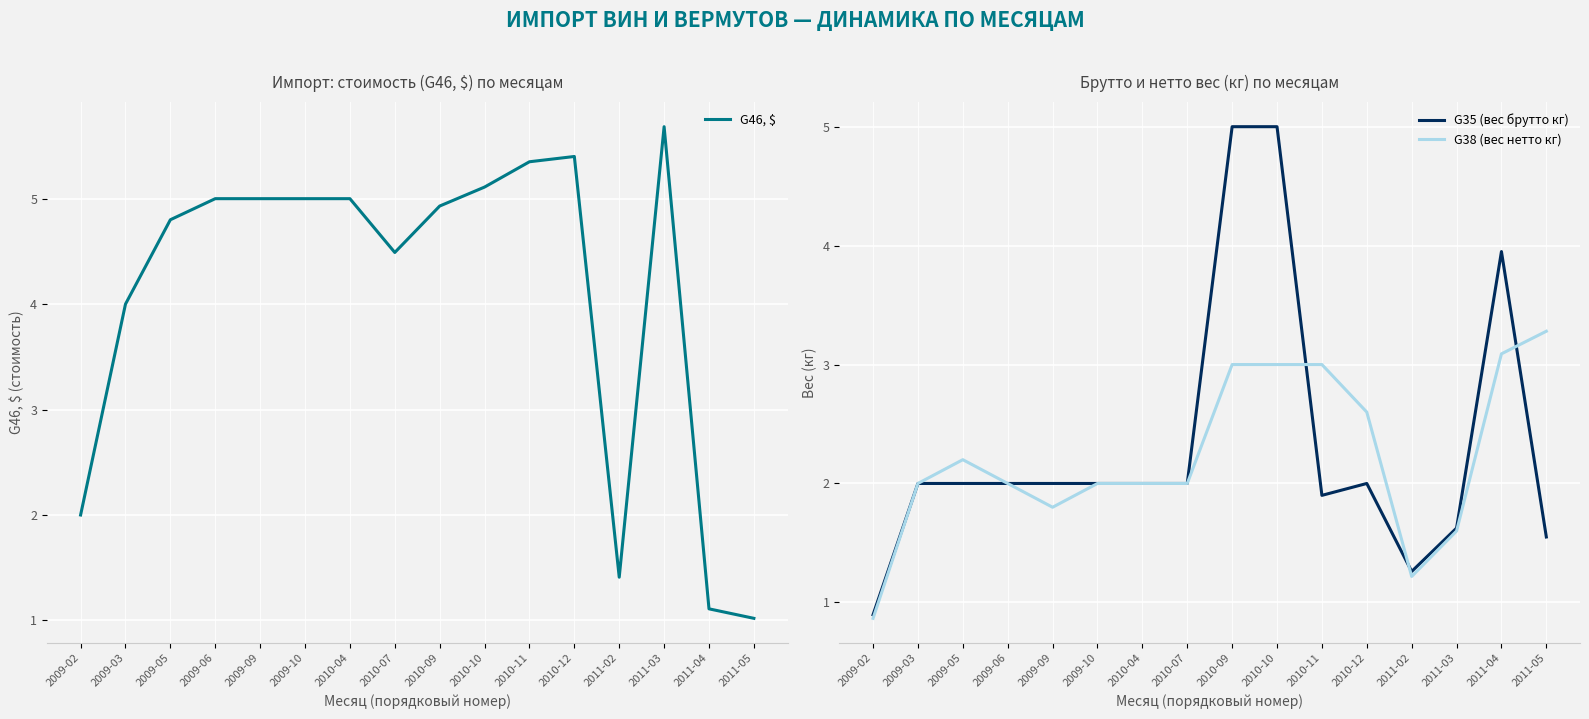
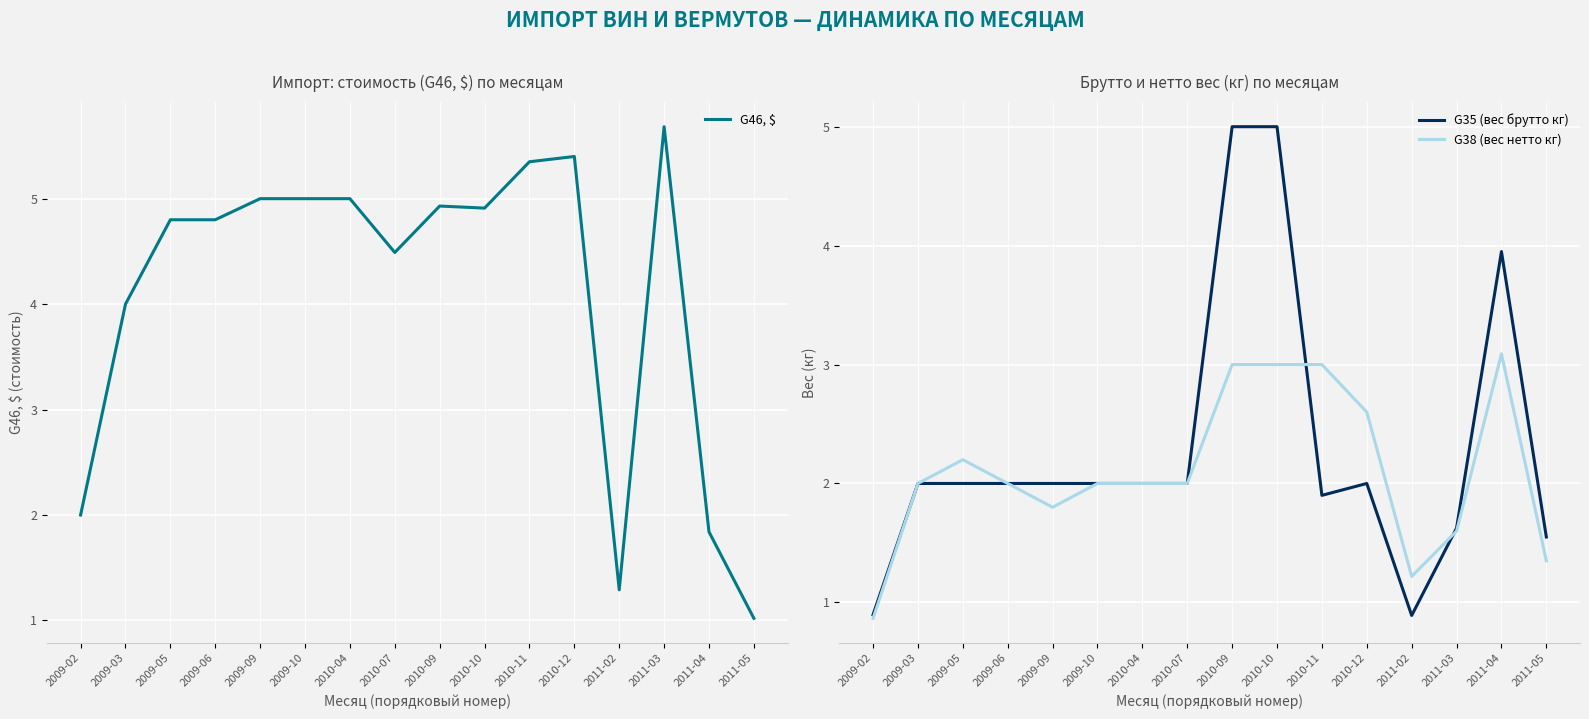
Импорт: стоимость (G46, $) по месяцам, 2009-06: 5.0 -> 4.8
Импорт: стоимость (G46, $) по месяцам, 2010-10: 5.11 -> 4.91
Импорт: стоимость (G46, $) по месяцам, 2011-02: 1.41 -> 1.29
Импорт: стоимость (G46, $) по месяцам, 2011-04: 1.11 -> 1.84
Брутто и нетто вес (кг) по месяцам, G35 (вес брутто кг), 2011-02: 1.26 -> 0.89
Брутто и нетто вес (кг) по месяцам, G38 (вес нетто кг), 2011-05: 3.28 -> 1.35
